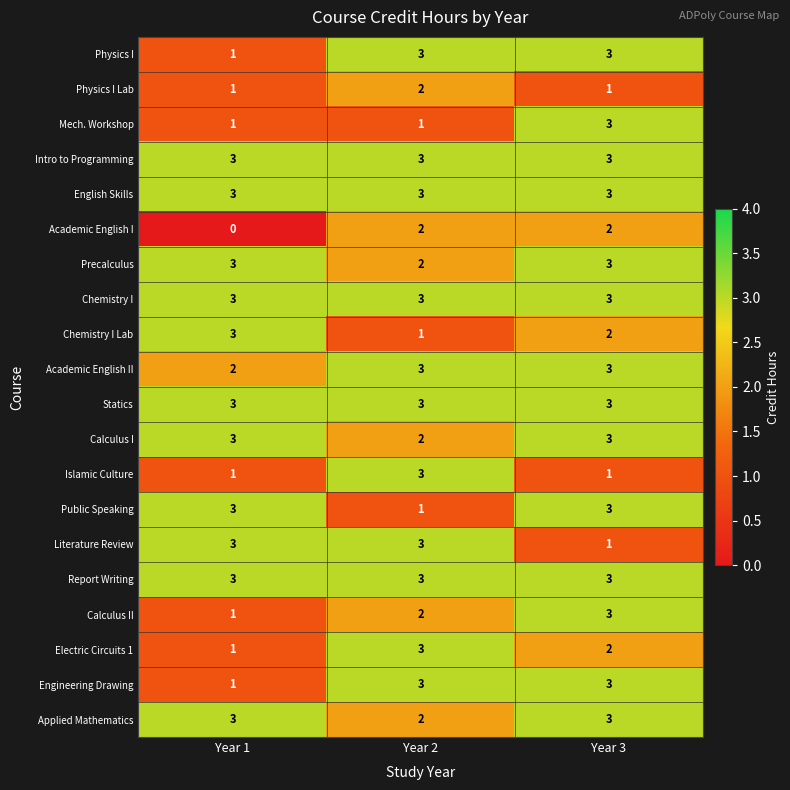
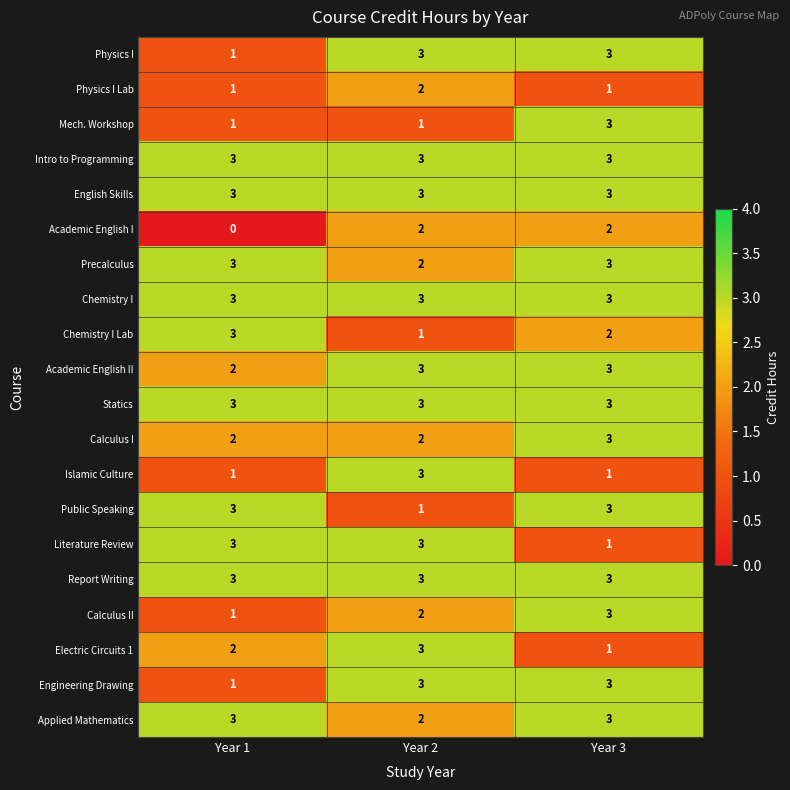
Calculus I, Year 1: 3 -> 2
Electric Circuits 1, Year 1: 1 -> 2
Electric Circuits 1, Year 3: 2 -> 1
